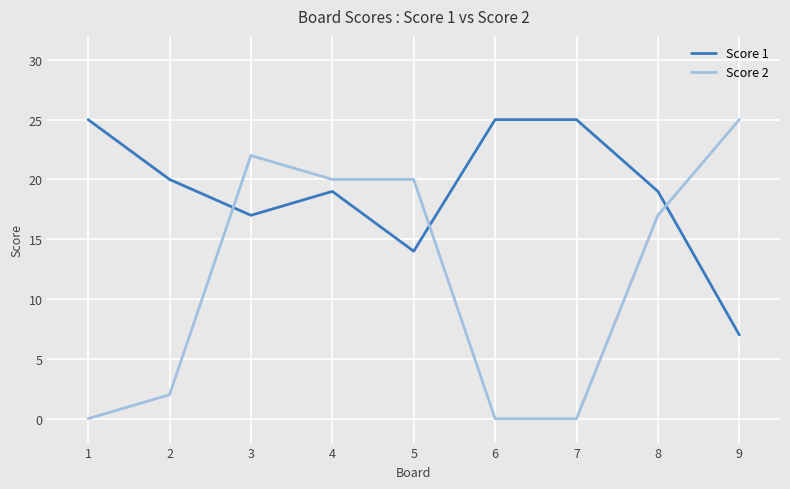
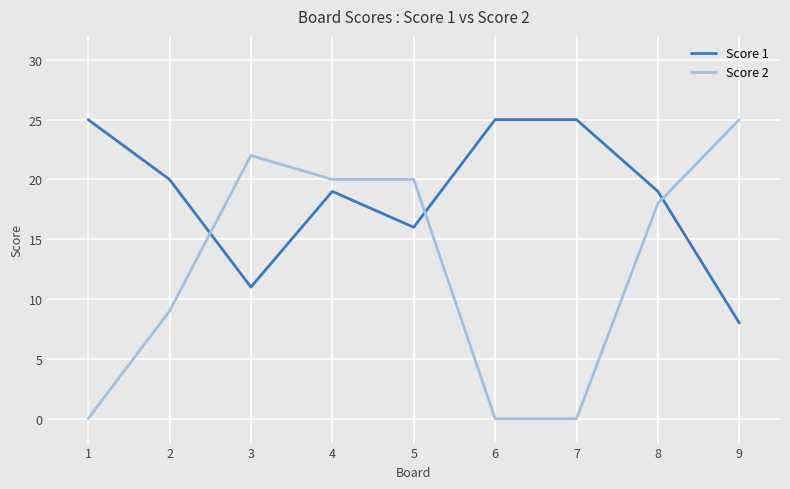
Score 2, 2: 2 -> 9
Score 1, 3: 17 -> 11
Score 1, 5: 14 -> 16
Score 2, 8: 17 -> 18
Score 1, 9: 7 -> 8
